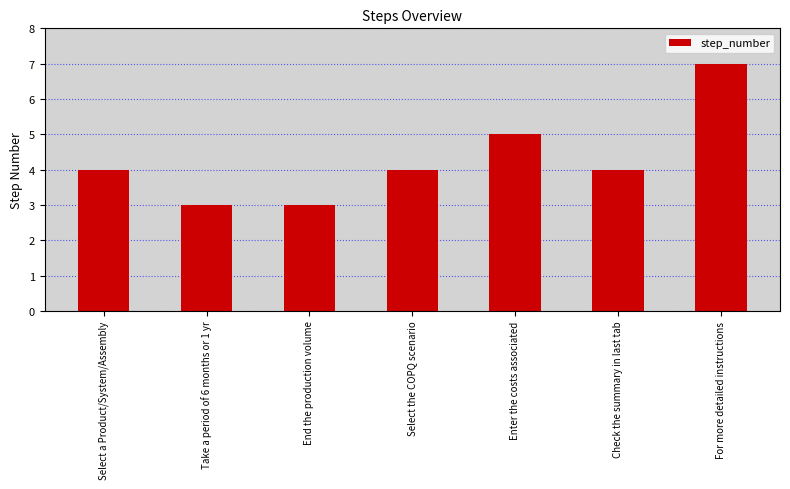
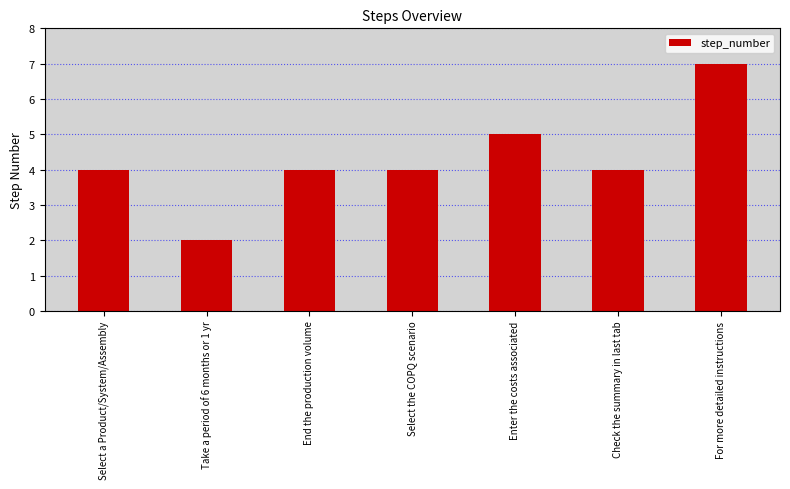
Take a period of 6 months or 1 yr: 3 -> 2
End the production volume: 3 -> 4
